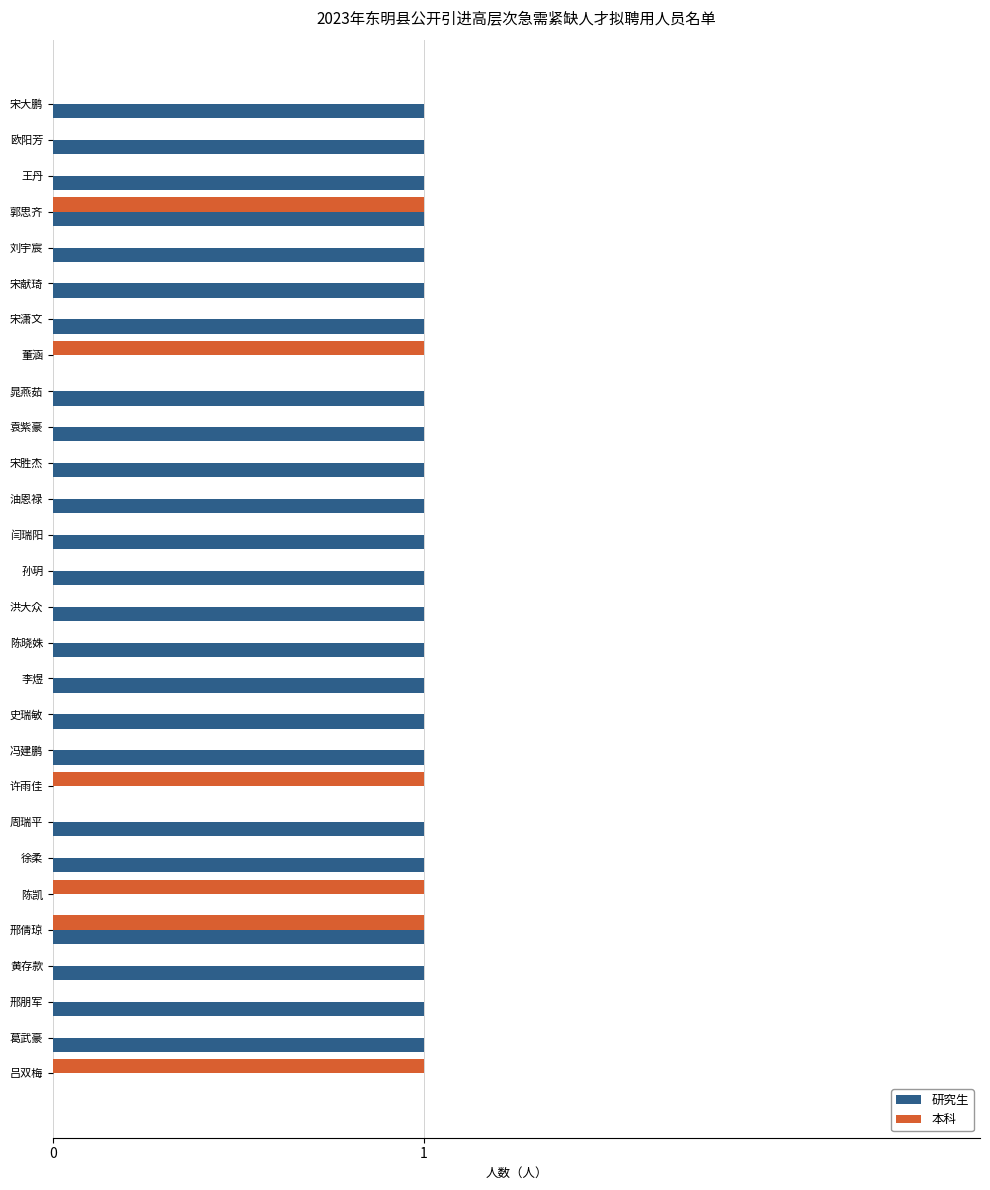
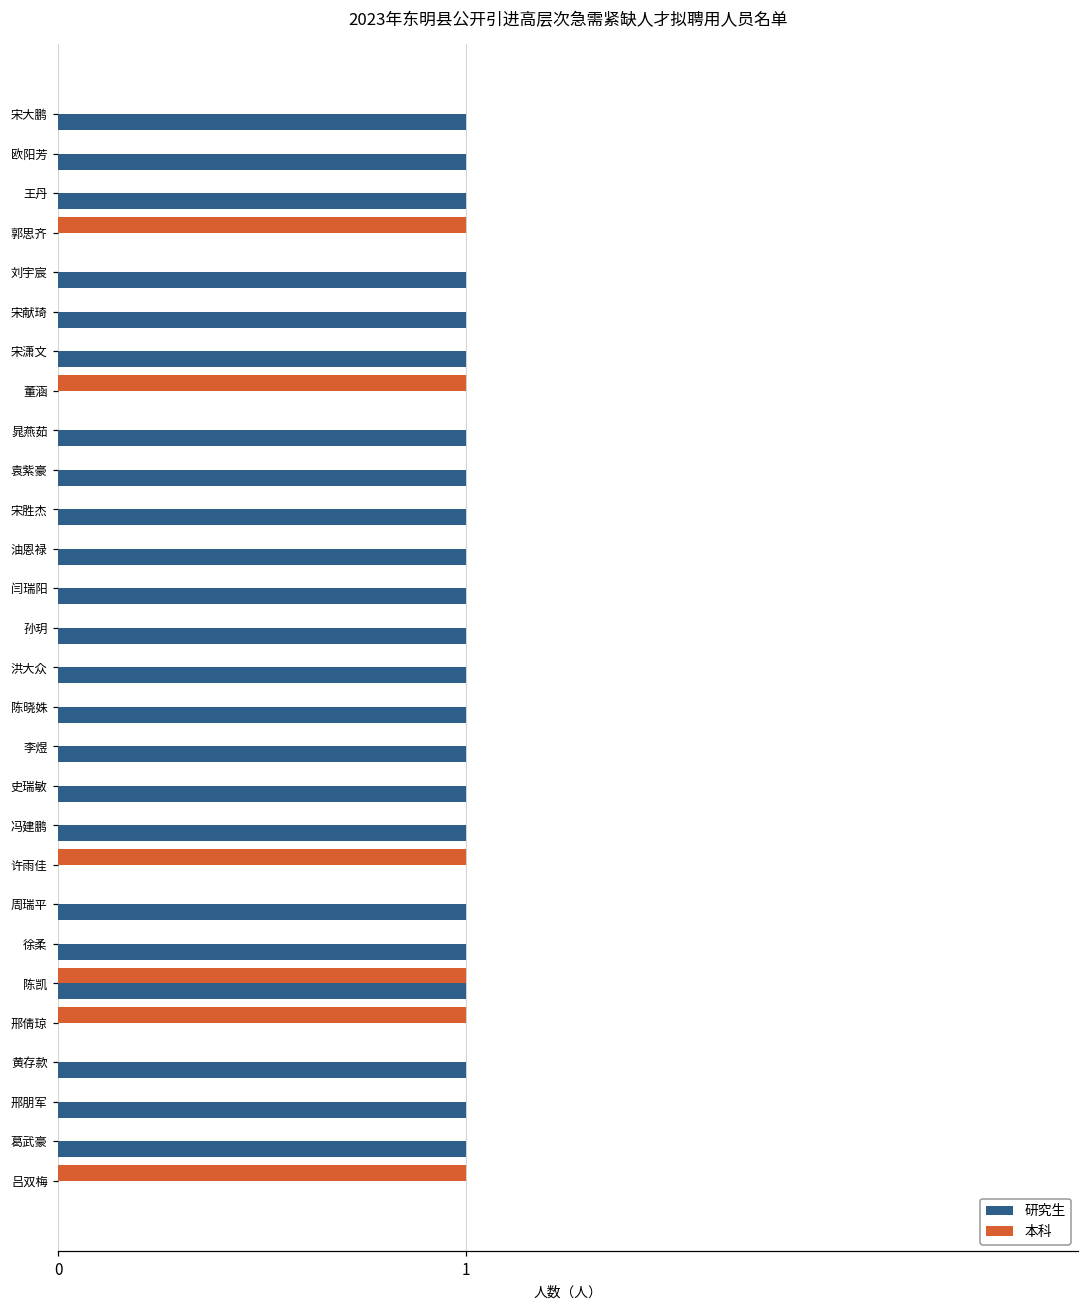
研究生, 郭思齐: 1 -> 0
研究生, 陈凯: 0 -> 1
研究生, 邢倩琼: 1 -> 0
